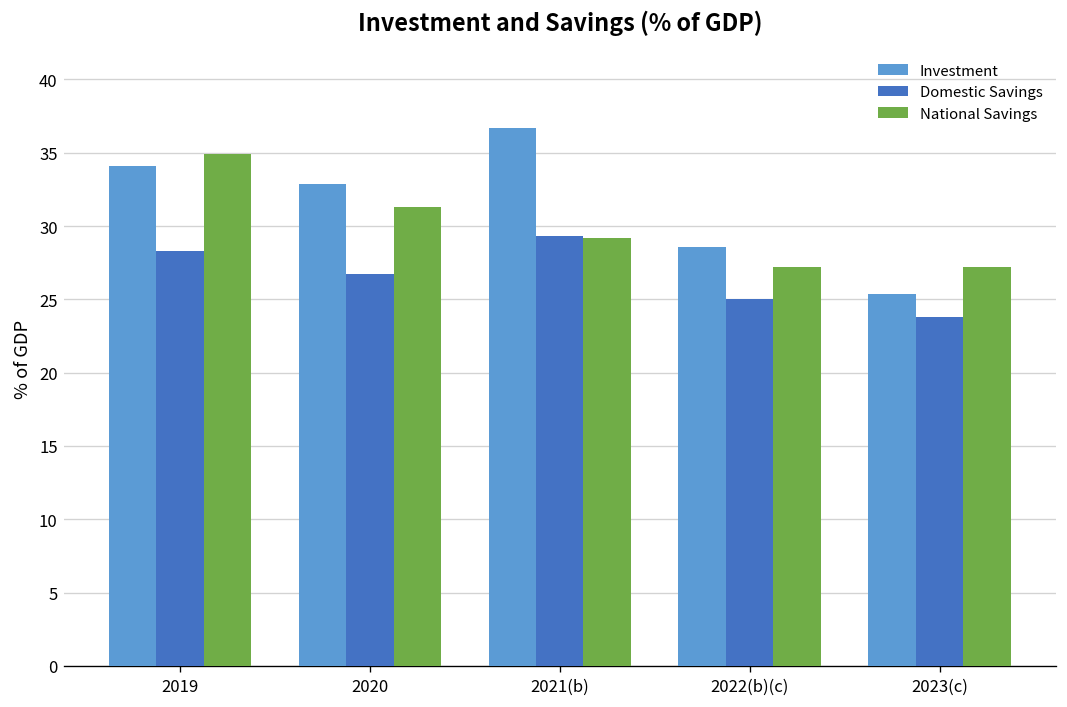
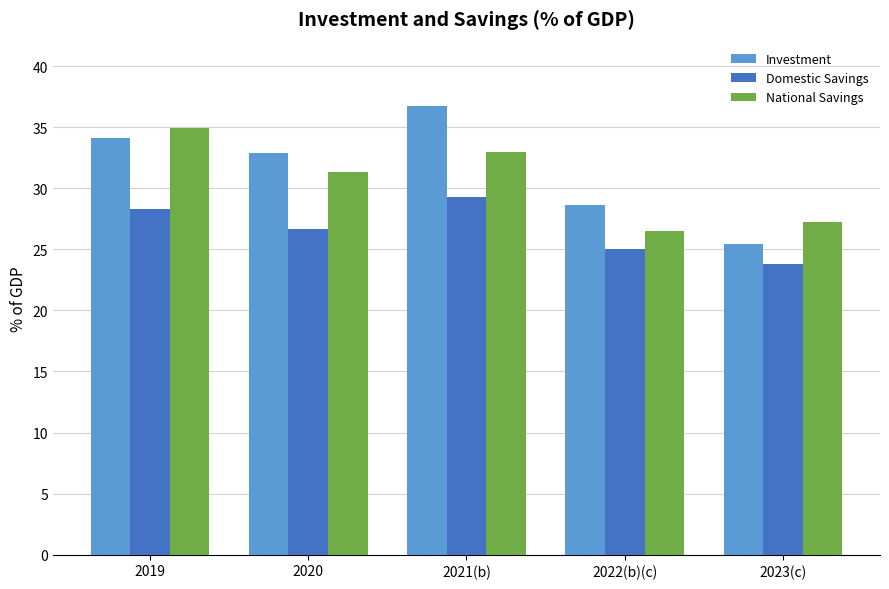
National Savings, 2021(b): 29.2 -> 33.0
National Savings, 2022(b)(c): 27.2 -> 26.5
